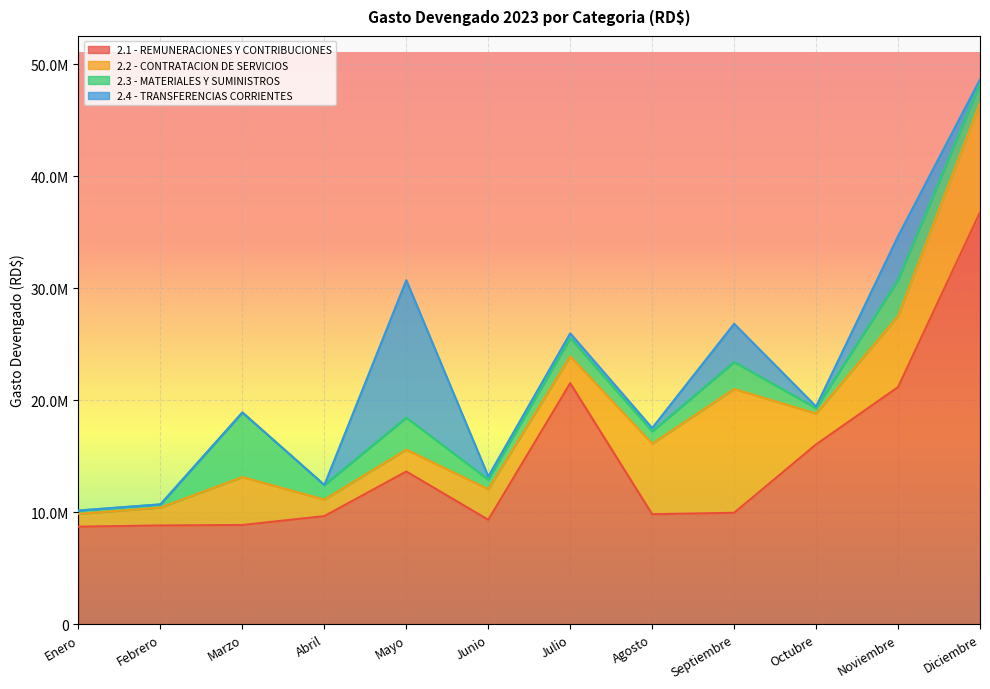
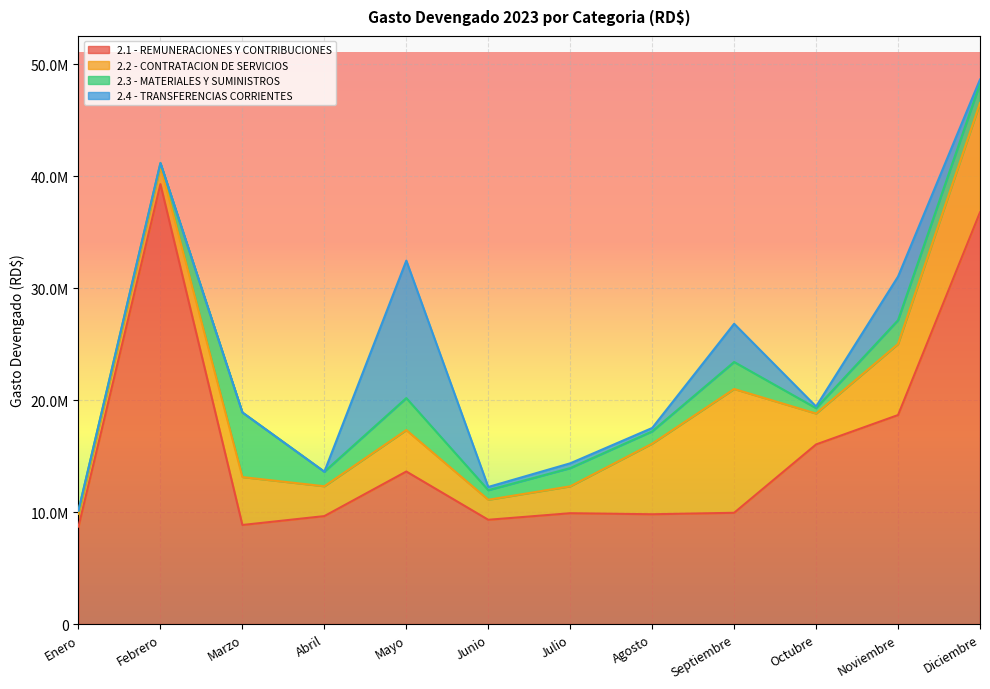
2.1 - REMUNERACIONES Y CONTRIBUCIONES, Febrero: 8800000 -> 39300000
2.2 - CONTRATACION DE SERVICIOS, Abril: 1500000 -> 2700000
2.2 - CONTRATACION DE SERVICIOS, Mayo: 2000000 -> 3700000
2.2 - CONTRATACION DE SERVICIOS, Junio: 2700000 -> 1800000
2.1 - REMUNERACIONES Y CONTRIBUCIONES, Julio: 21500000 -> 9900000
2.1 - REMUNERACIONES Y CONTRIBUCIONES, Noviembre: 21200000 -> 18700000
2.3 - MATERIALES Y SUMINISTROS, Noviembre: 3200000 -> 2100000
